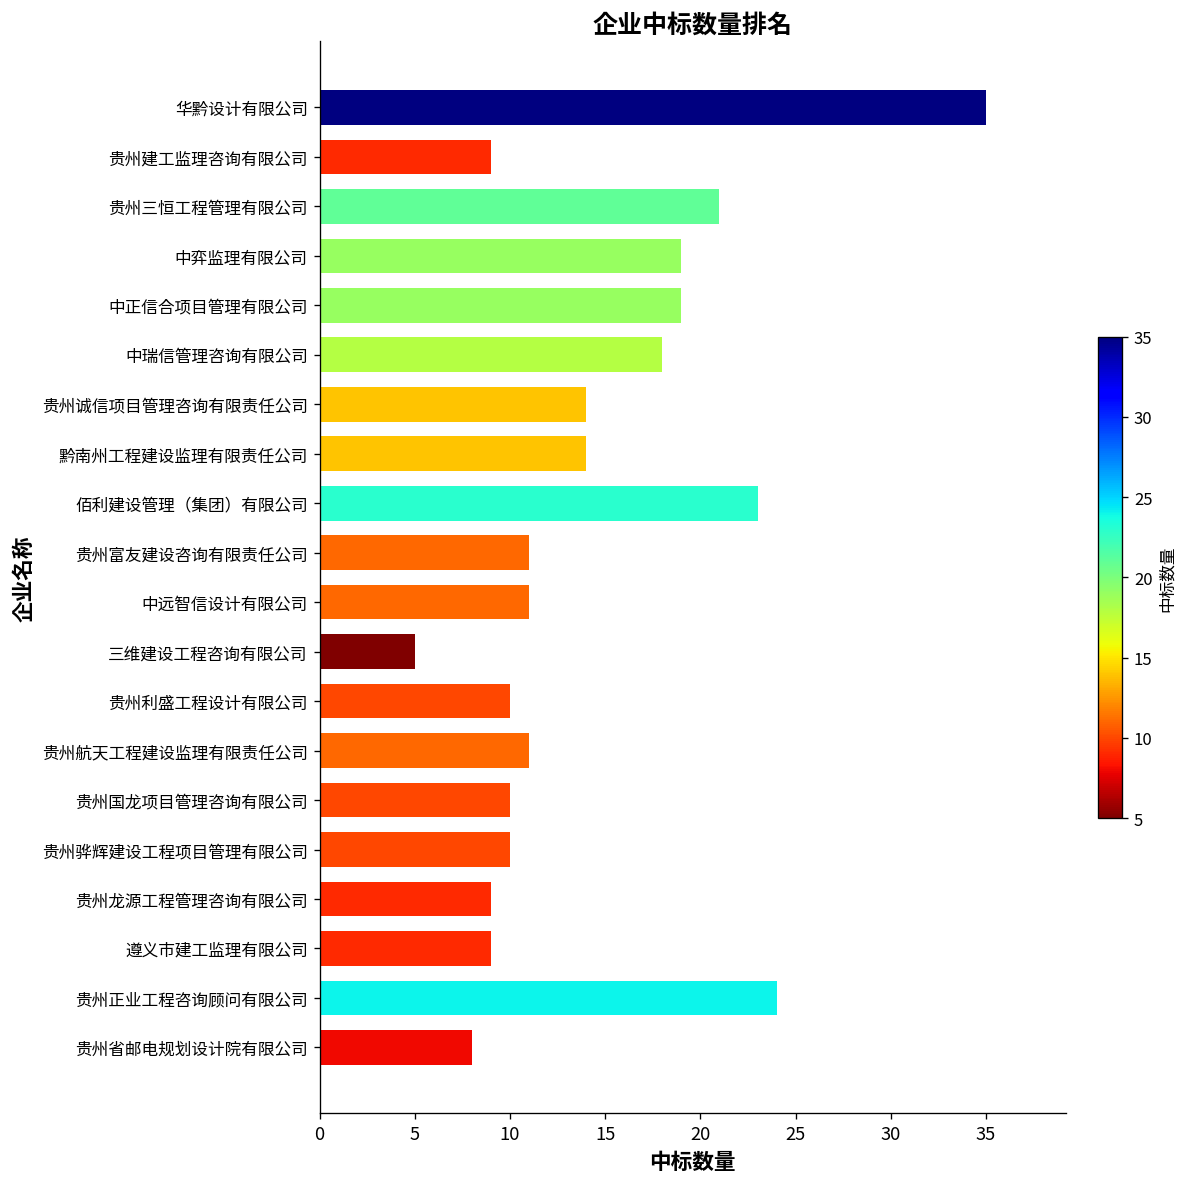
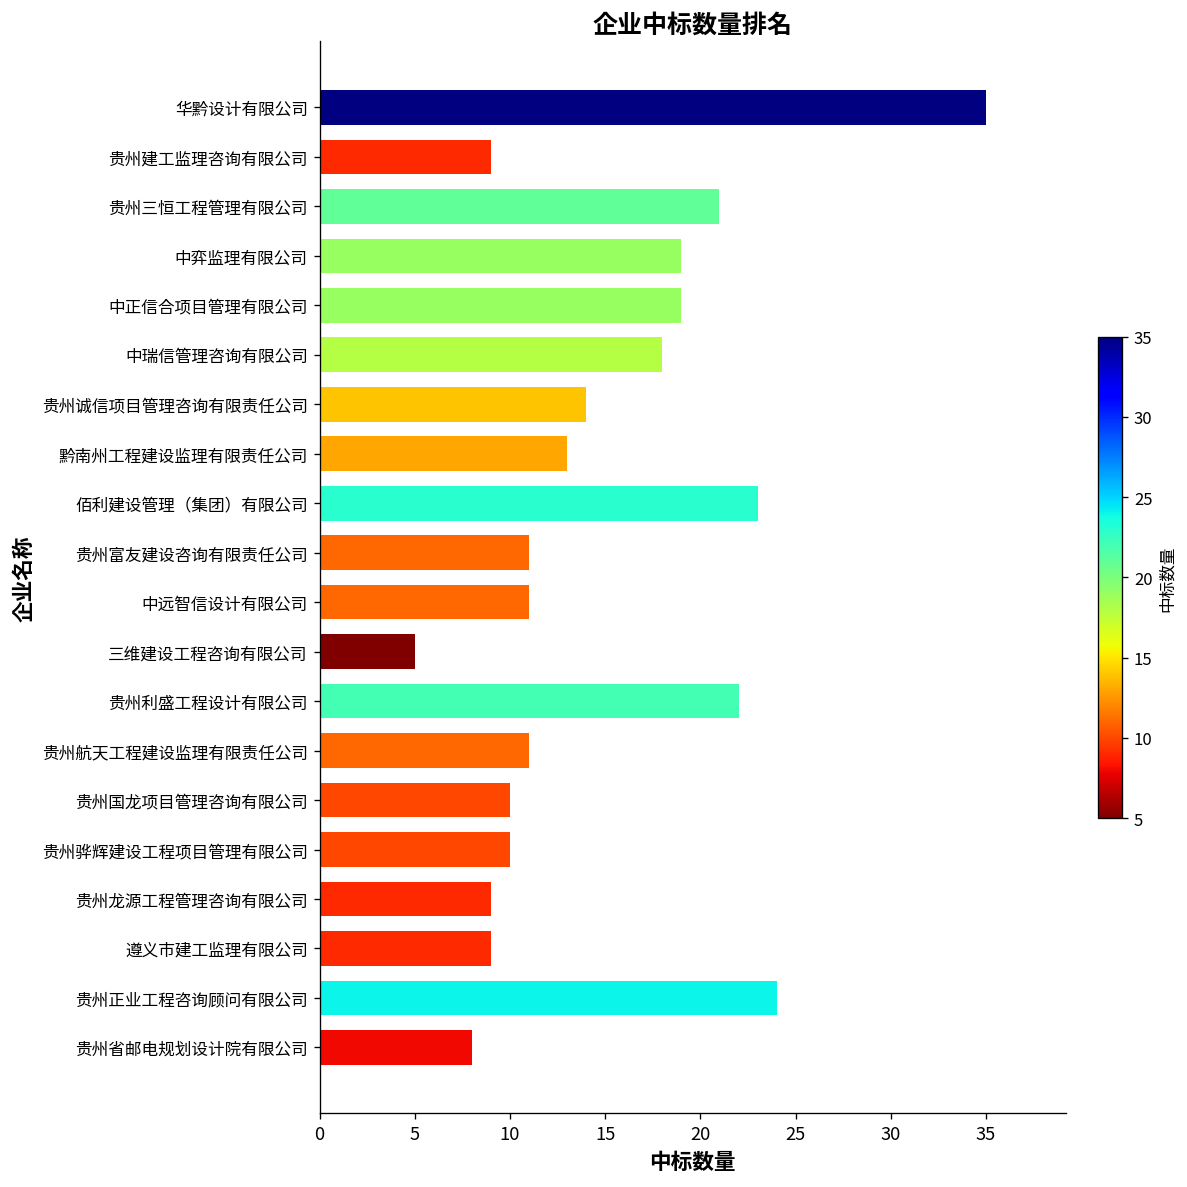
黔南州工程建设监理有限责任公司: 14 -> 13
贵州利盛工程设计有限公司: 10 -> 22
